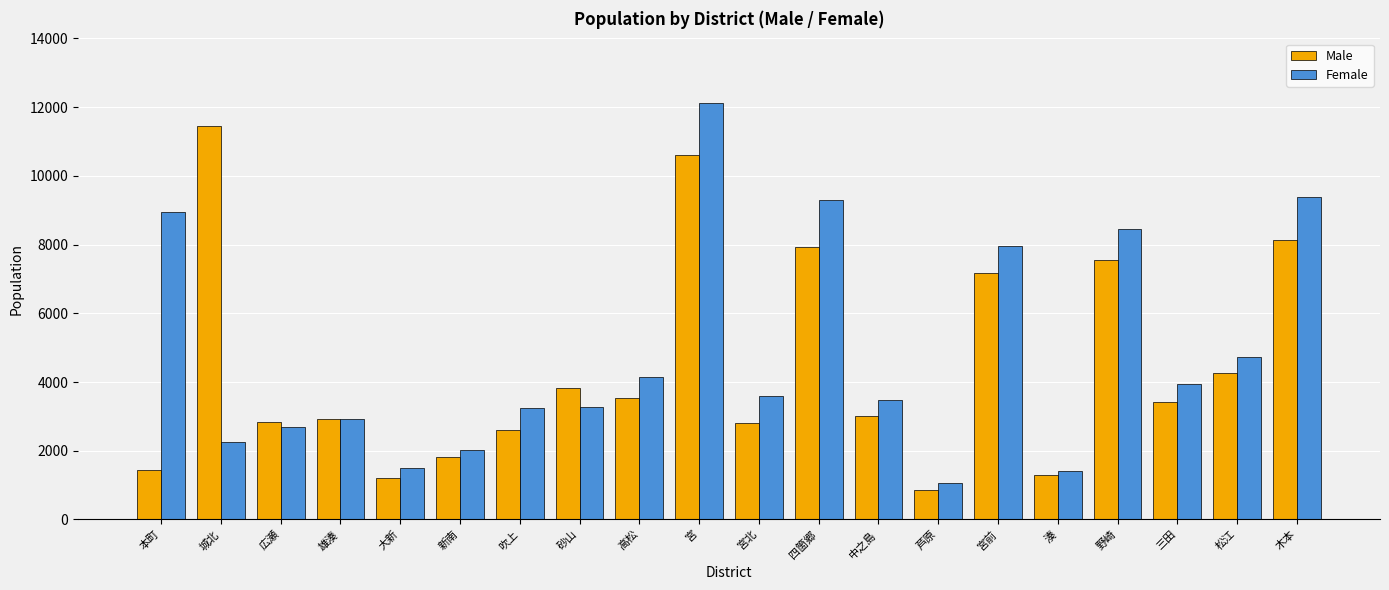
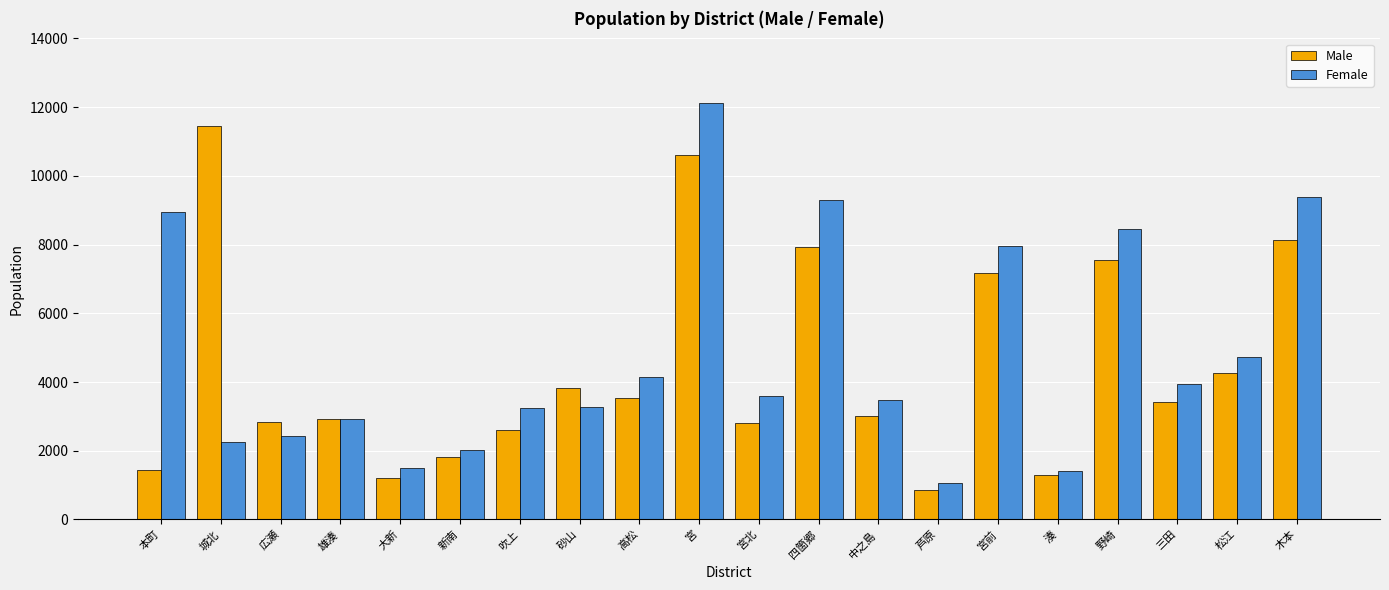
Female, 広瀬: 2700 -> 2400
